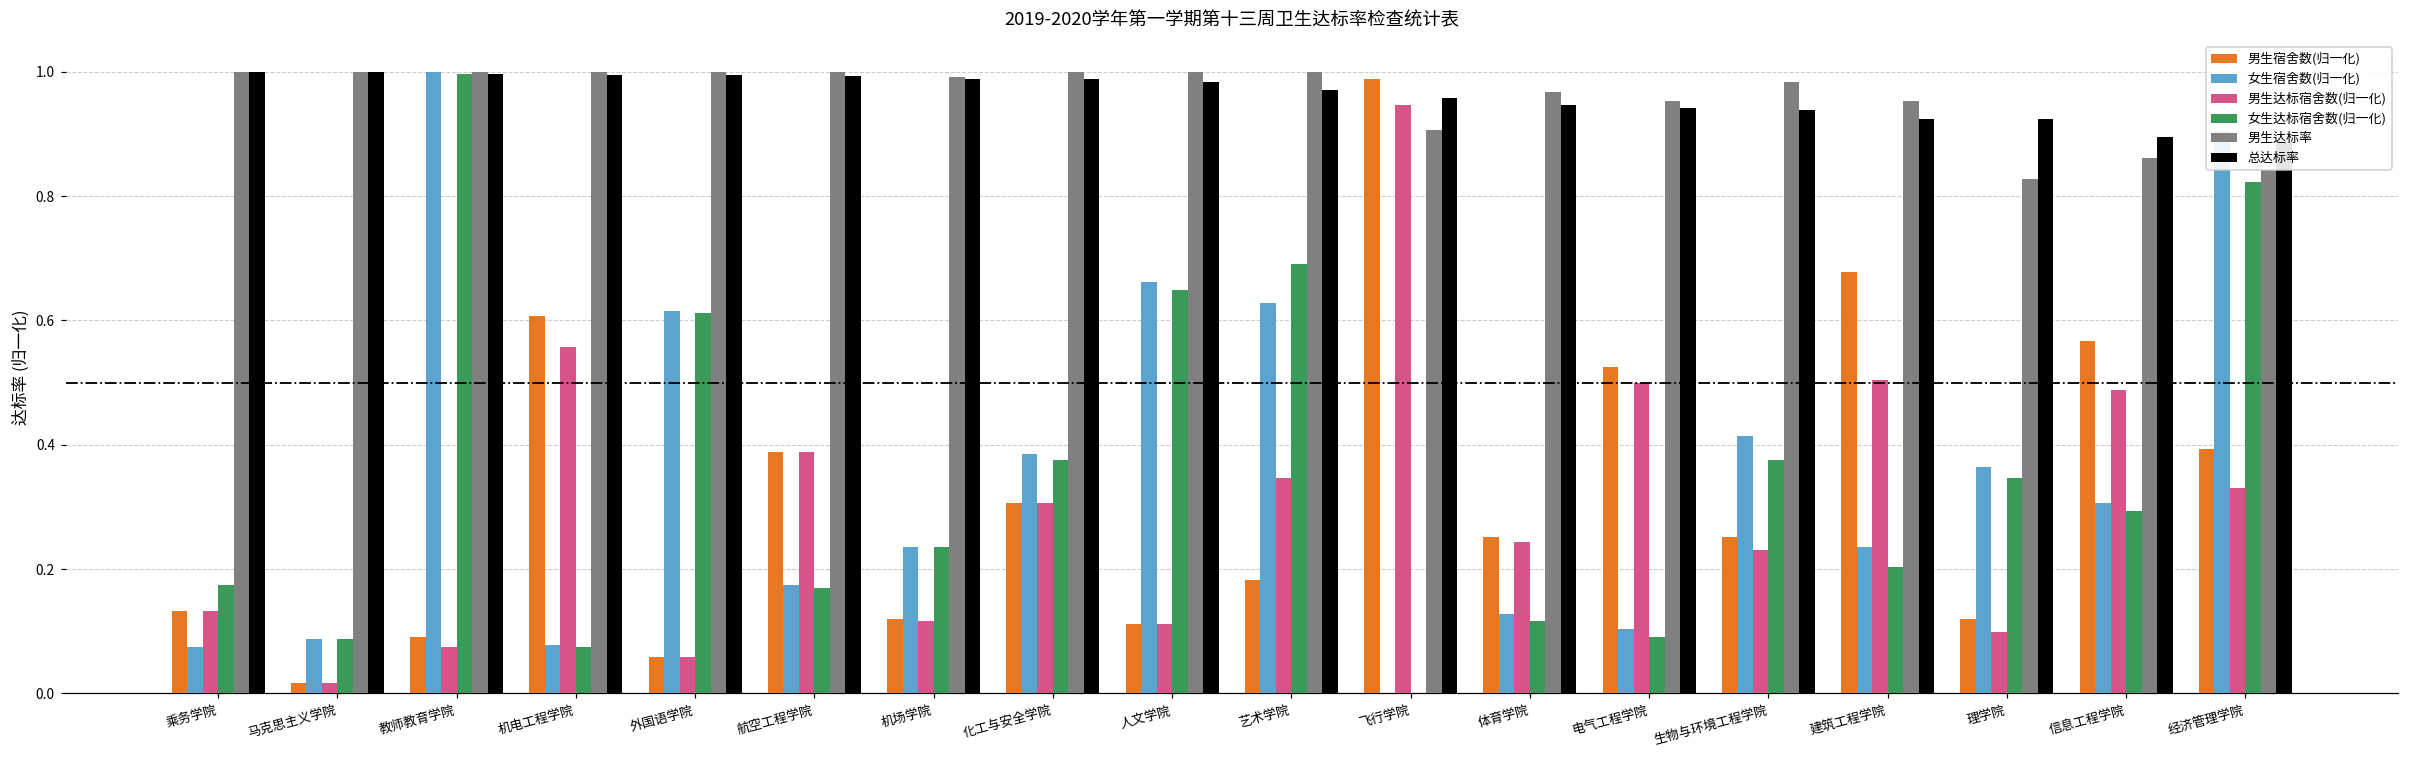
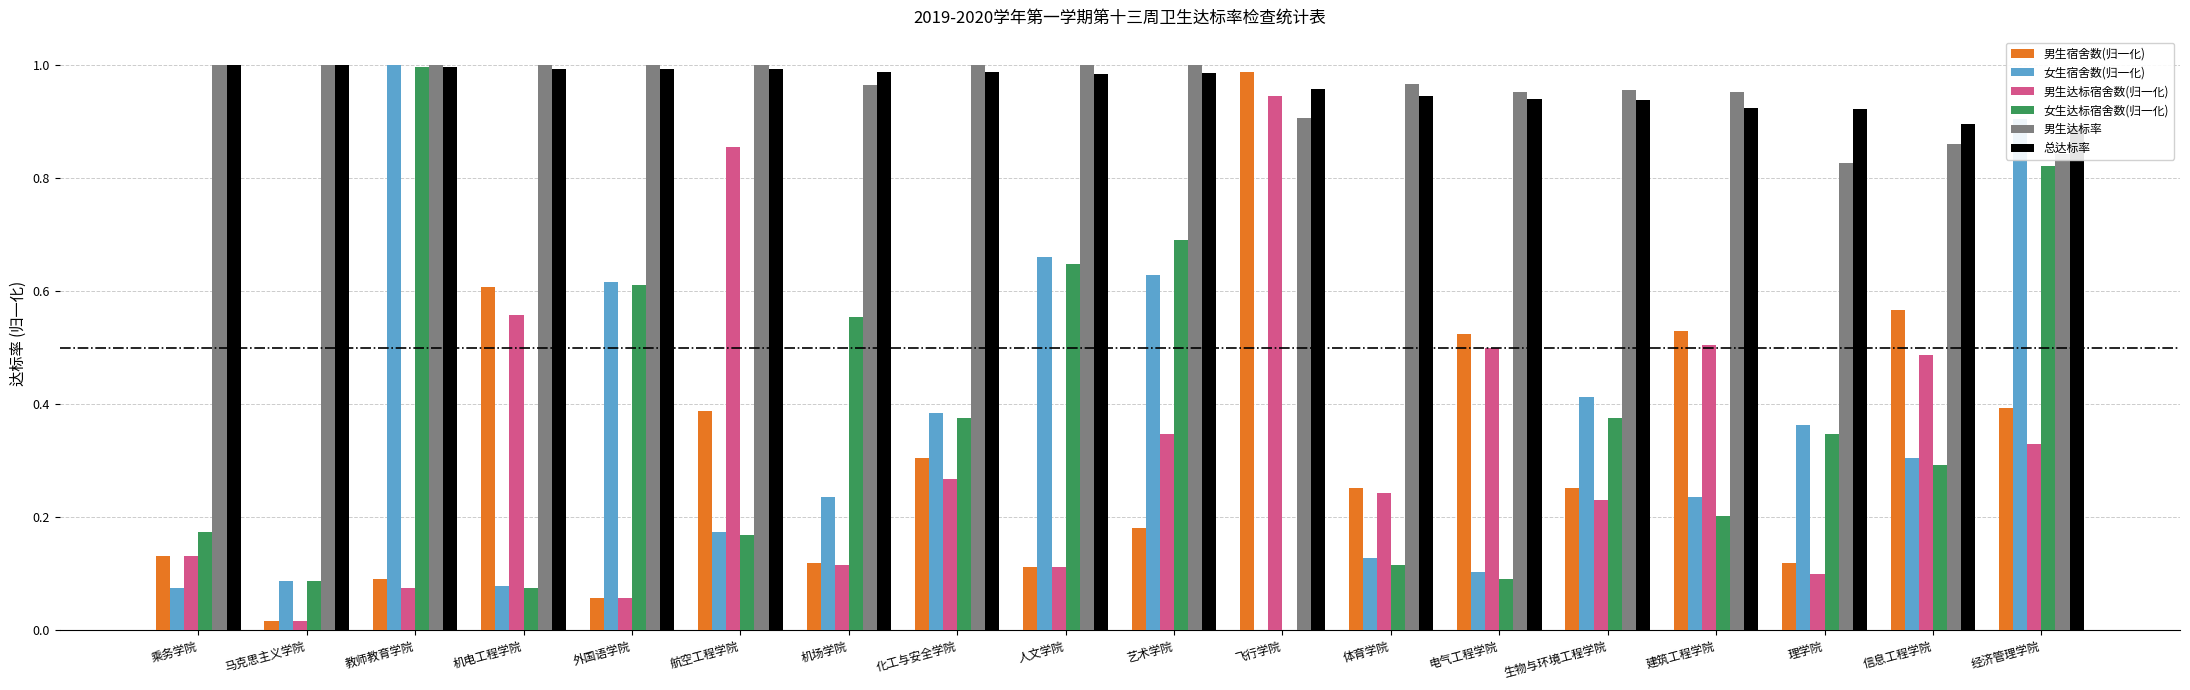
男生达标宿舍数(归一化), 航空工程学院: 0.39 -> 0.86
女生达标宿舍数(归一化), 机场学院: 0.24 -> 0.55
男生达标率, 机场学院: 0.99 -> 0.97
男生达标宿舍数(归一化), 化工与安全学院: 0.31 -> 0.27
总达标率, 艺术学院: 0.97 -> 0.99
男生达标率, 生物与环境工程学院: 0.98 -> 0.96
男生宿舍数(归一化), 建筑工程学院: 0.68 -> 0.53
